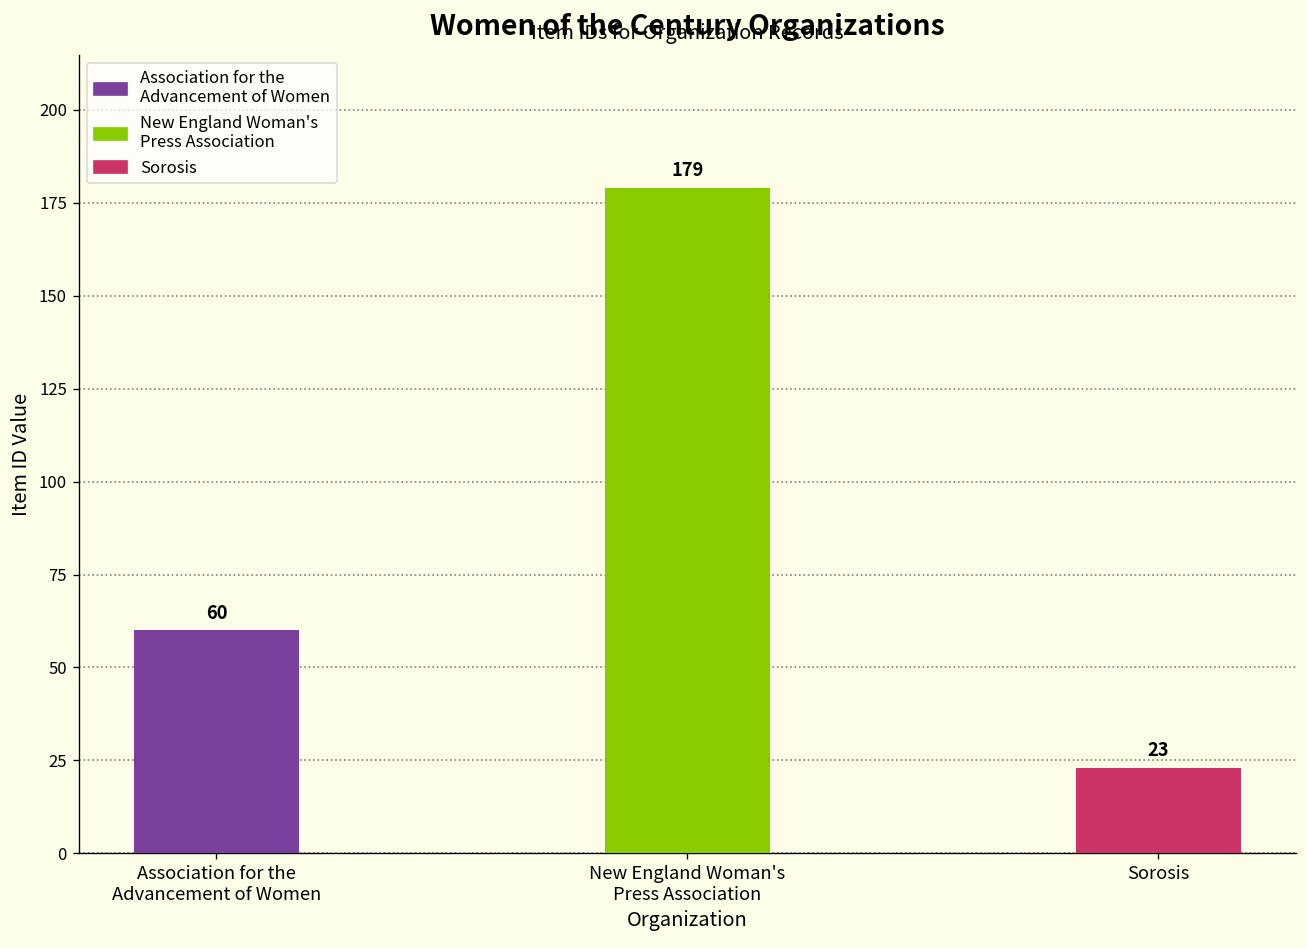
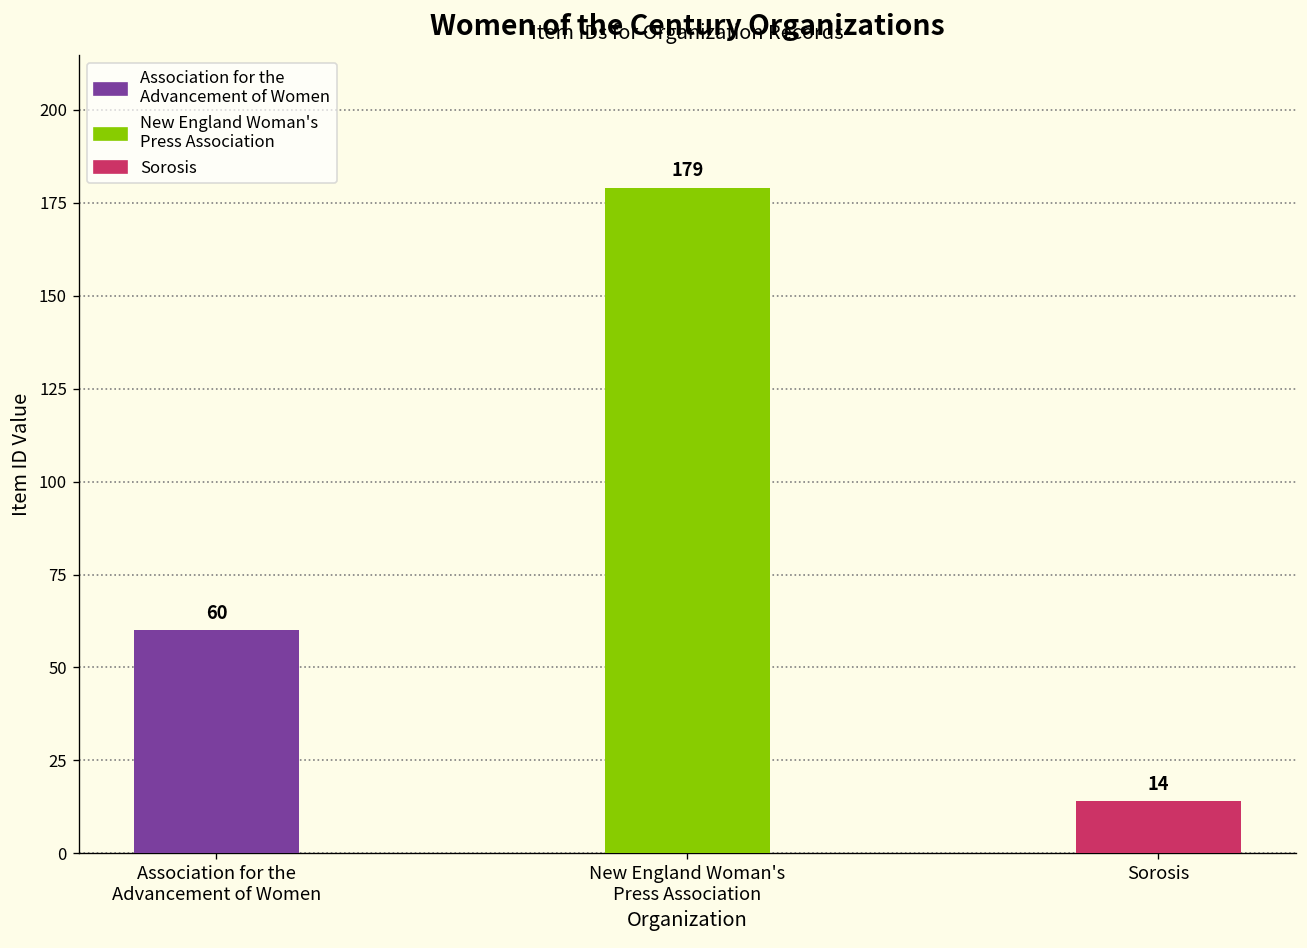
Sorosis: 23 -> 14
